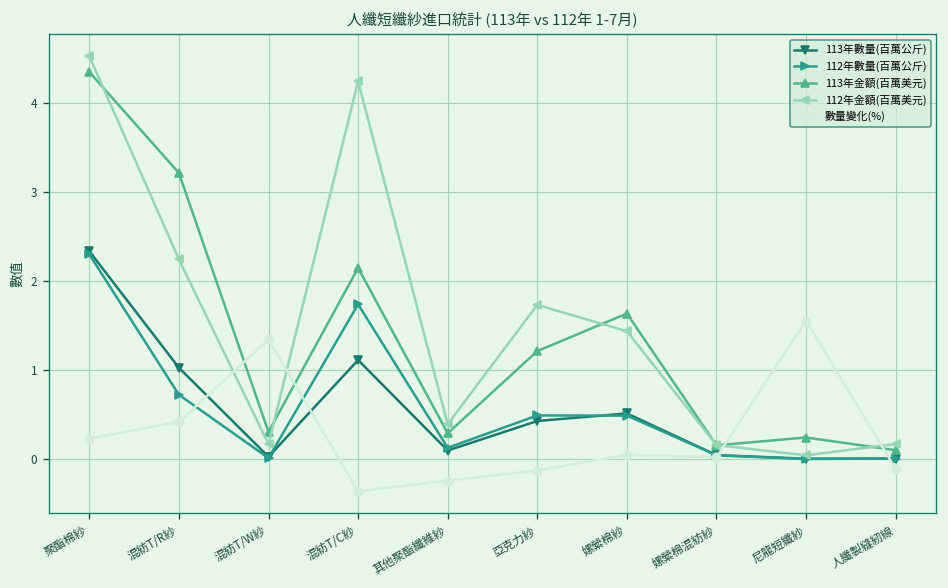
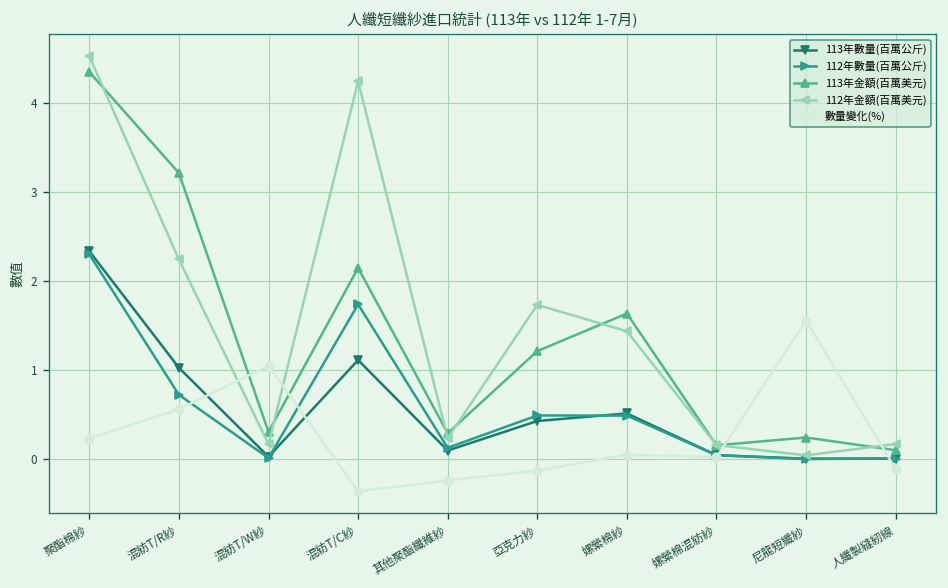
數量變化(%), 混紡T/R紗: 0.4 -> 0.6
數量變化(%), 混紡T/W紗: 1.3 -> 1.1
112年金額(百萬美元), 其他聚酯纖維紗: 0.4 -> 0.2
